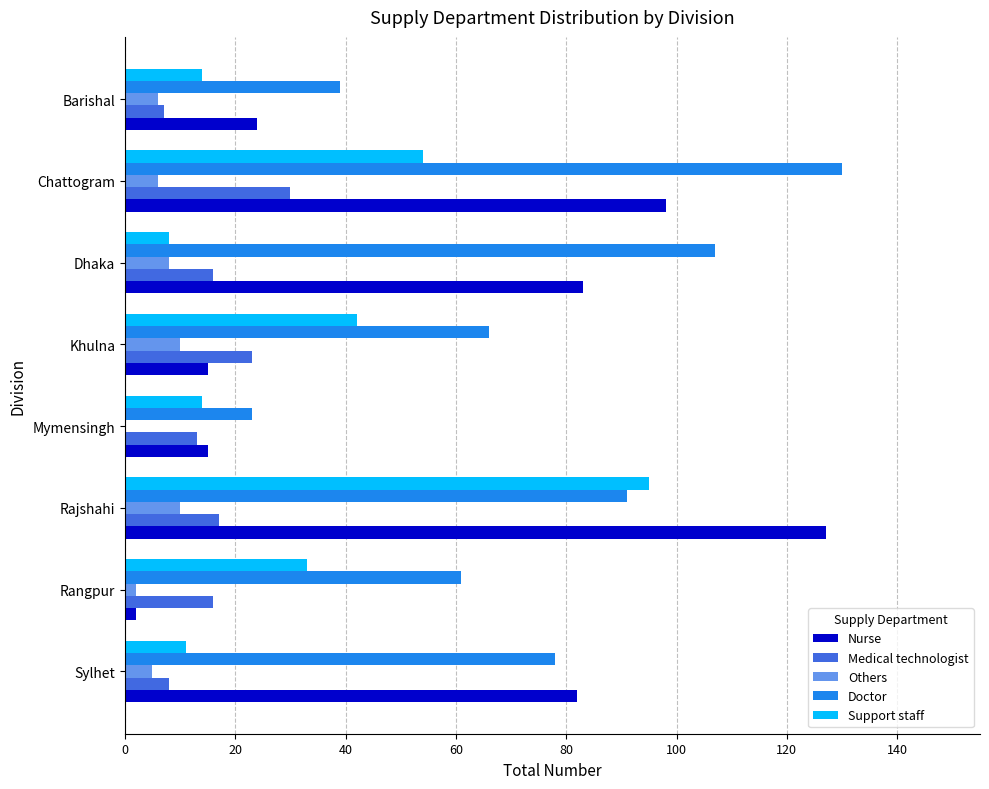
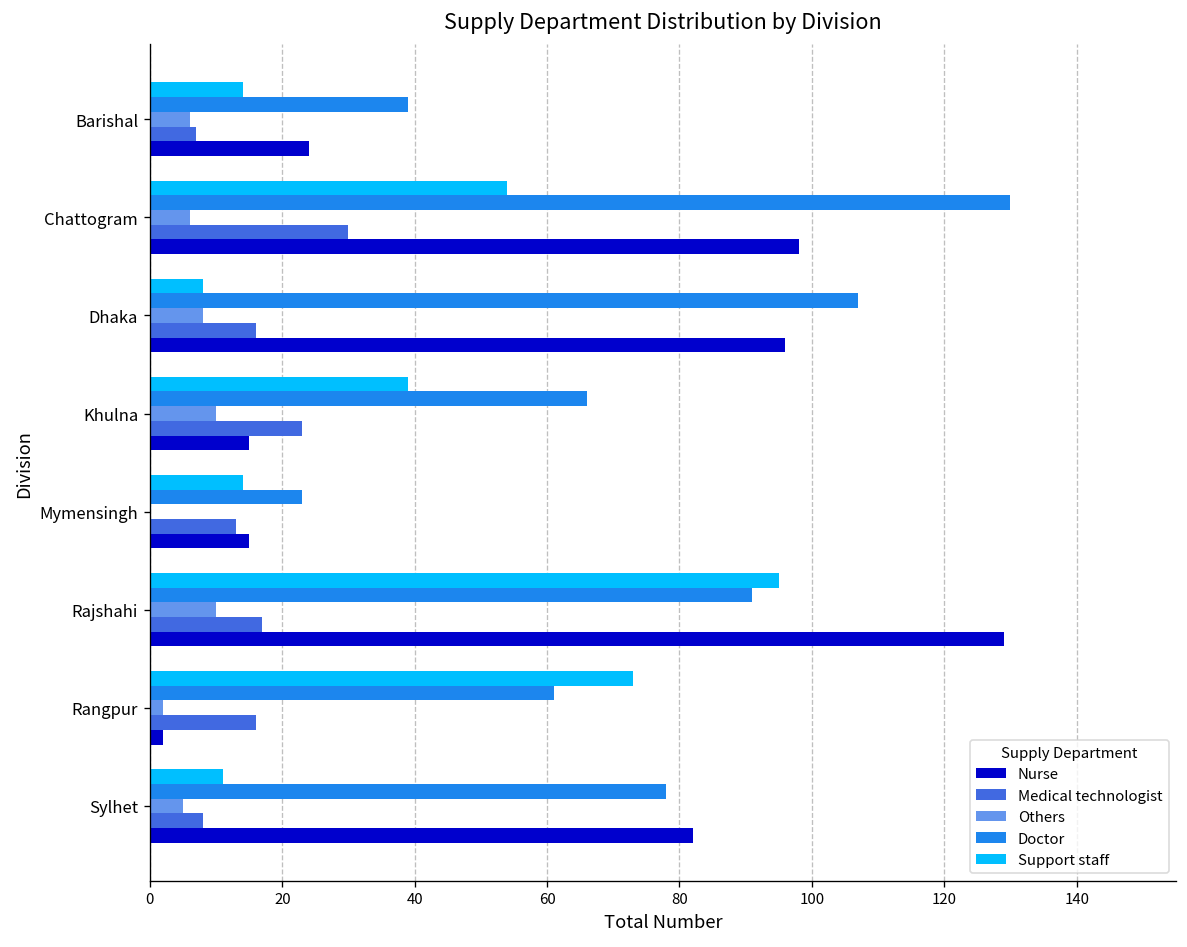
Nurse, Dhaka: 83 -> 96
Support staff, Khulna: 42 -> 39
Nurse, Rajshahi: 127 -> 129
Support staff, Rangpur: 33 -> 73
